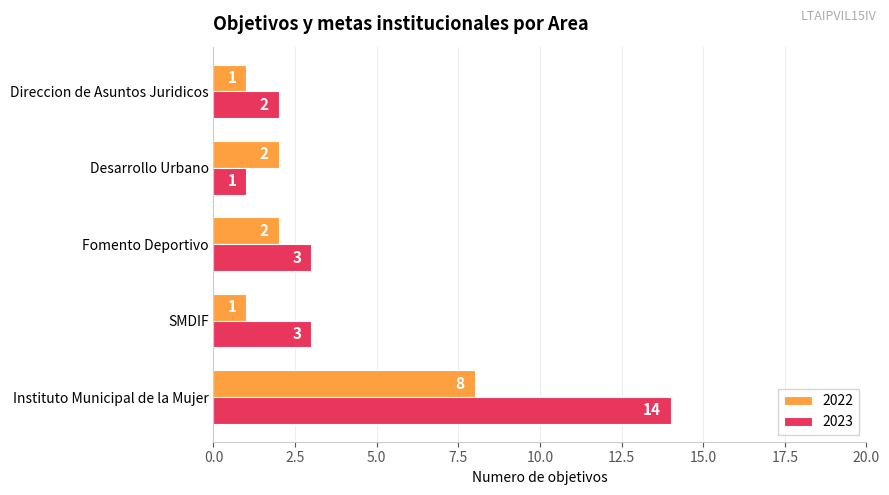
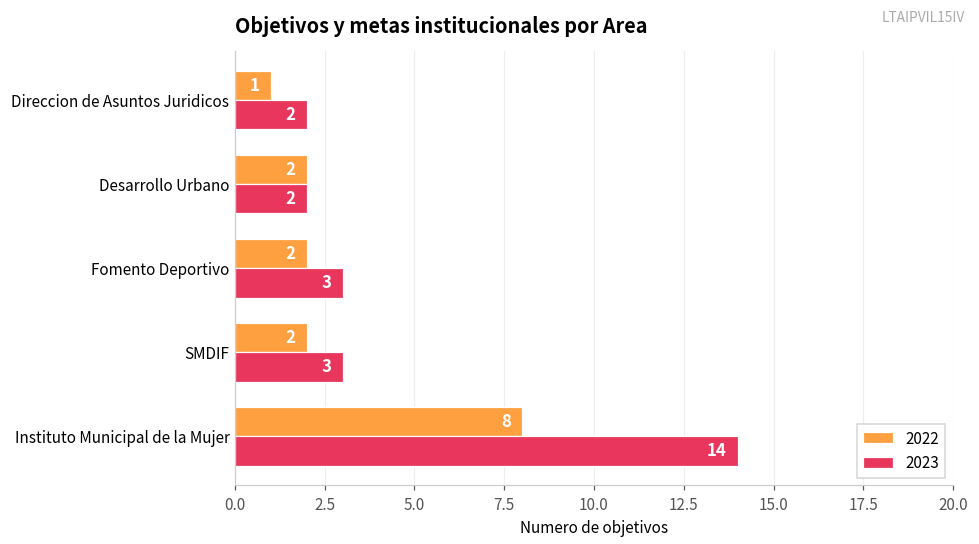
2023, Desarrollo Urbano: 1 -> 2
2022, SMDIF: 1 -> 2
